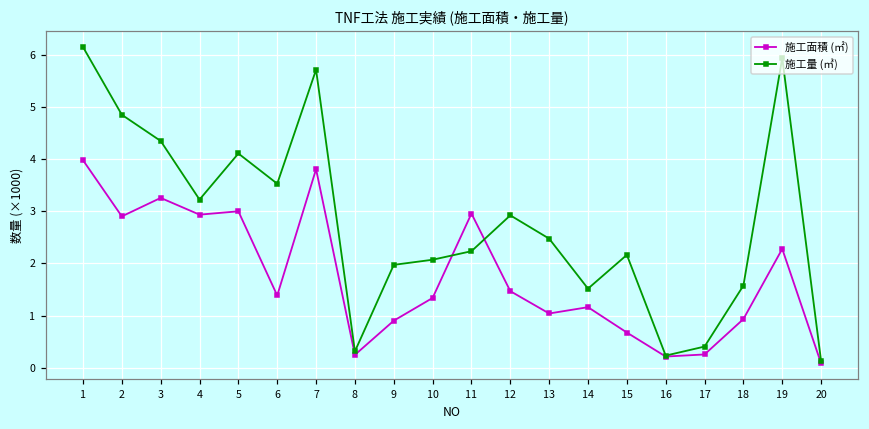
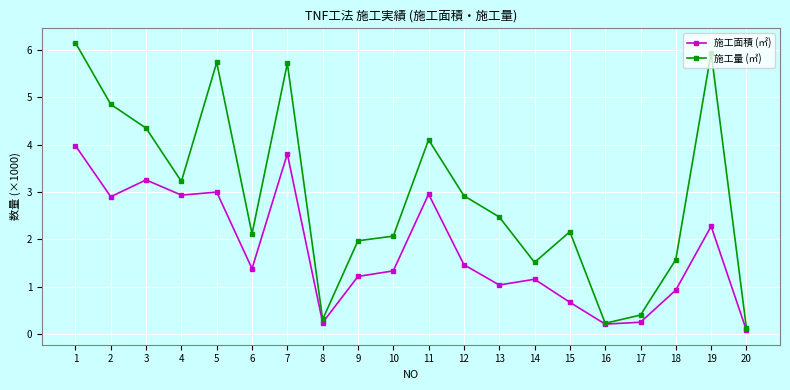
施工量 (㎥), 5: 4.1 -> 5.7
施工量 (㎥), 6: 3.5 -> 2.1
施工面積 (㎡), 9: 0.9 -> 1.2
施工量 (㎥), 11: 2.2 -> 4.1
